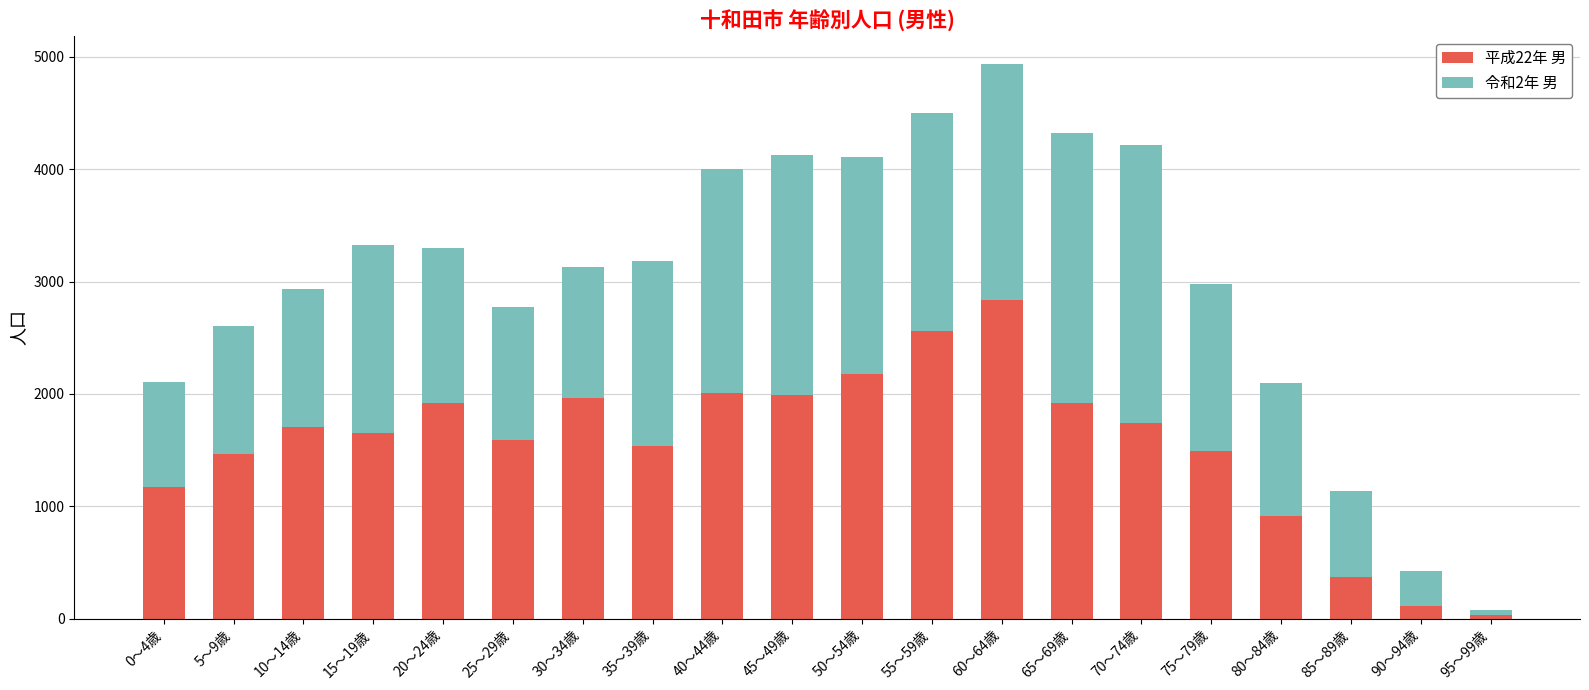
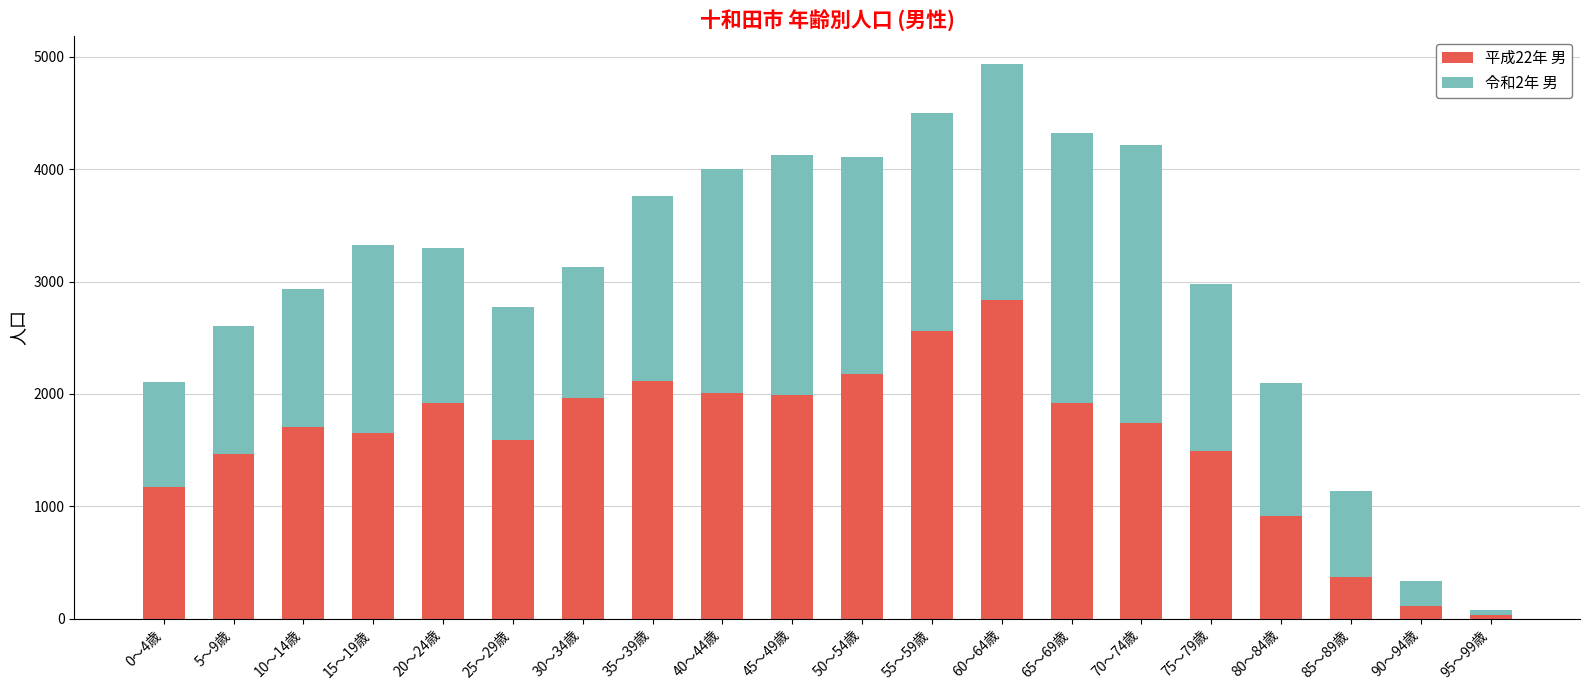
平成22年 男, 35～39歳: 1530 -> 2120
令和2年 男, 90～94歳: 310 -> 230
